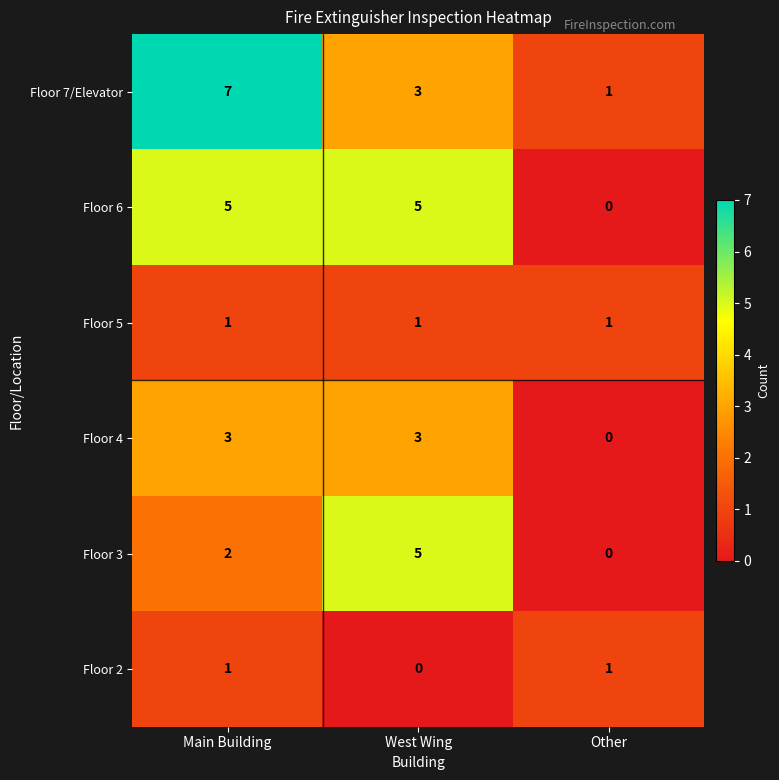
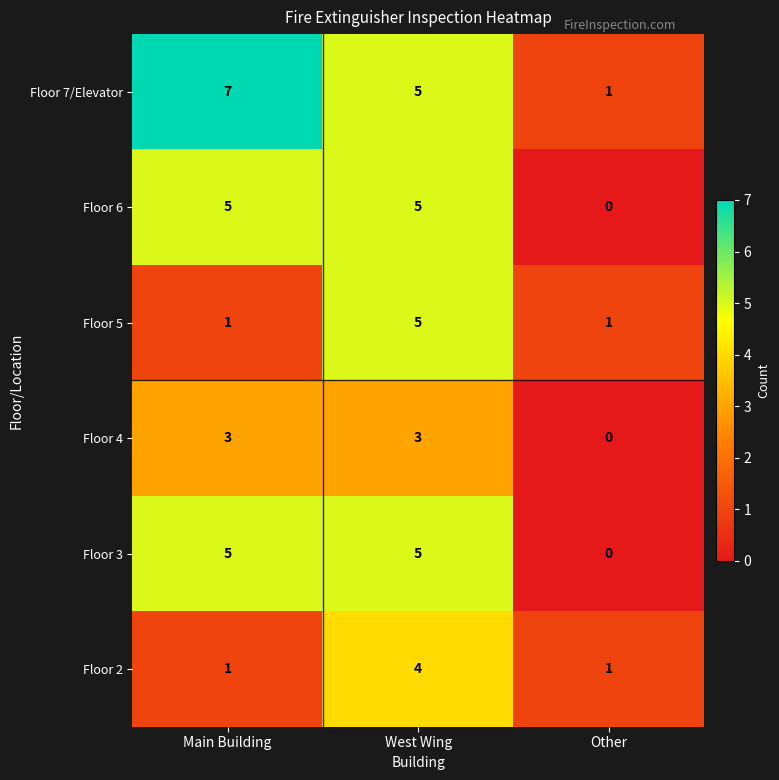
Floor 7/Elevator, West Wing: 3 -> 5
Floor 5, West Wing: 1 -> 5
Floor 3, Main Building: 2 -> 5
Floor 2, West Wing: 0 -> 4
